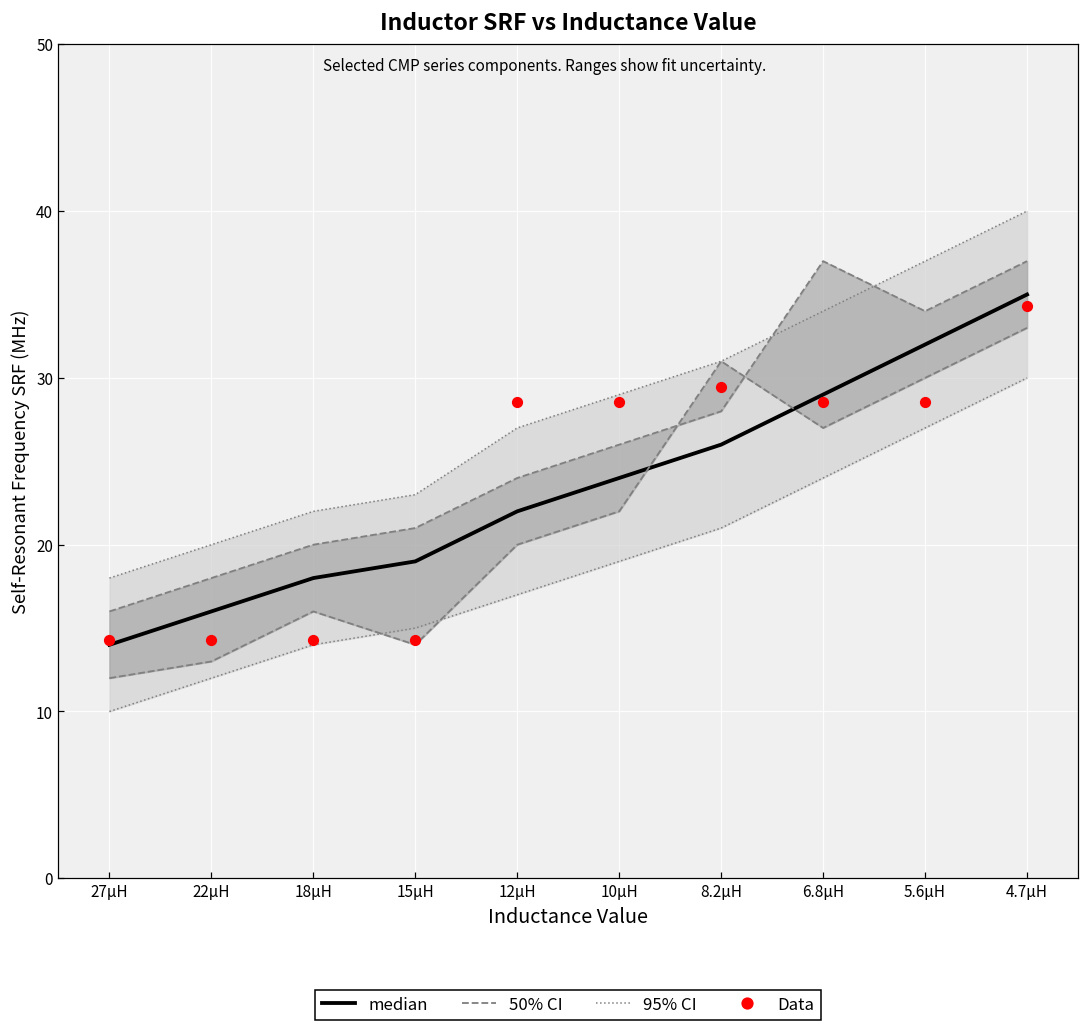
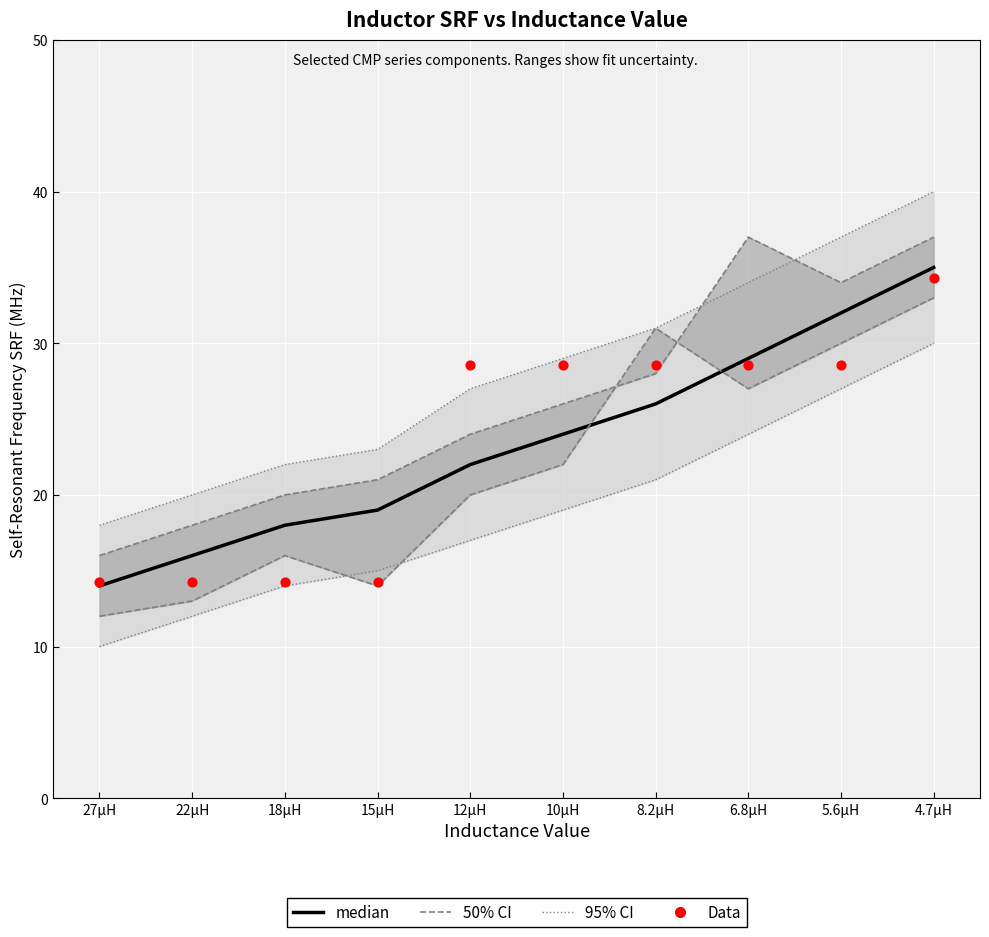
Data, 8.2µH: 29.4 -> 28.6
